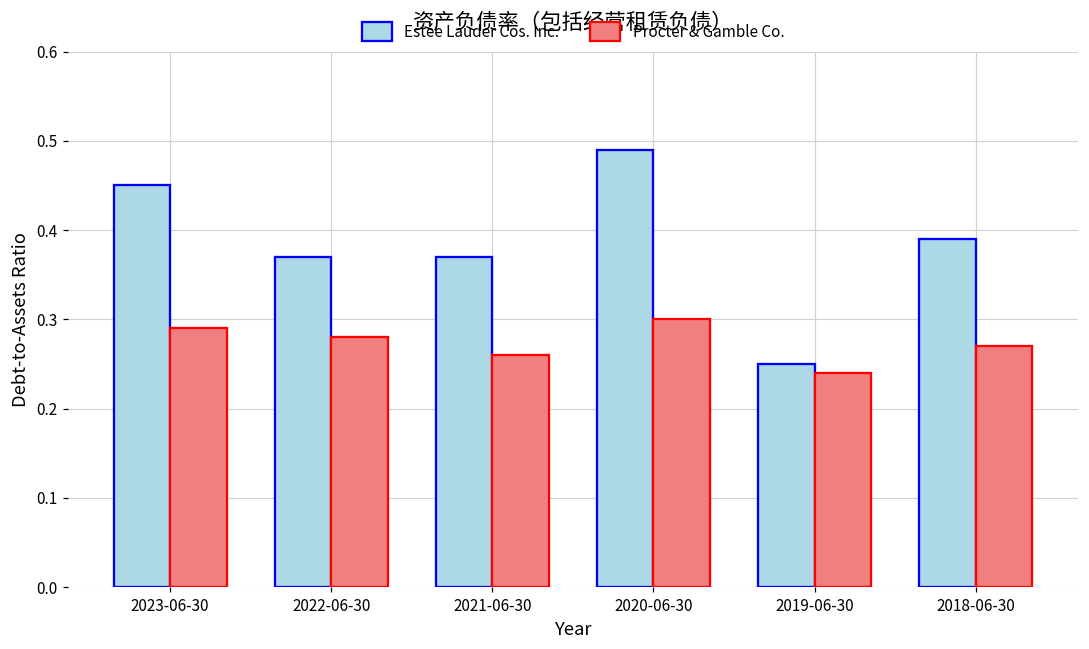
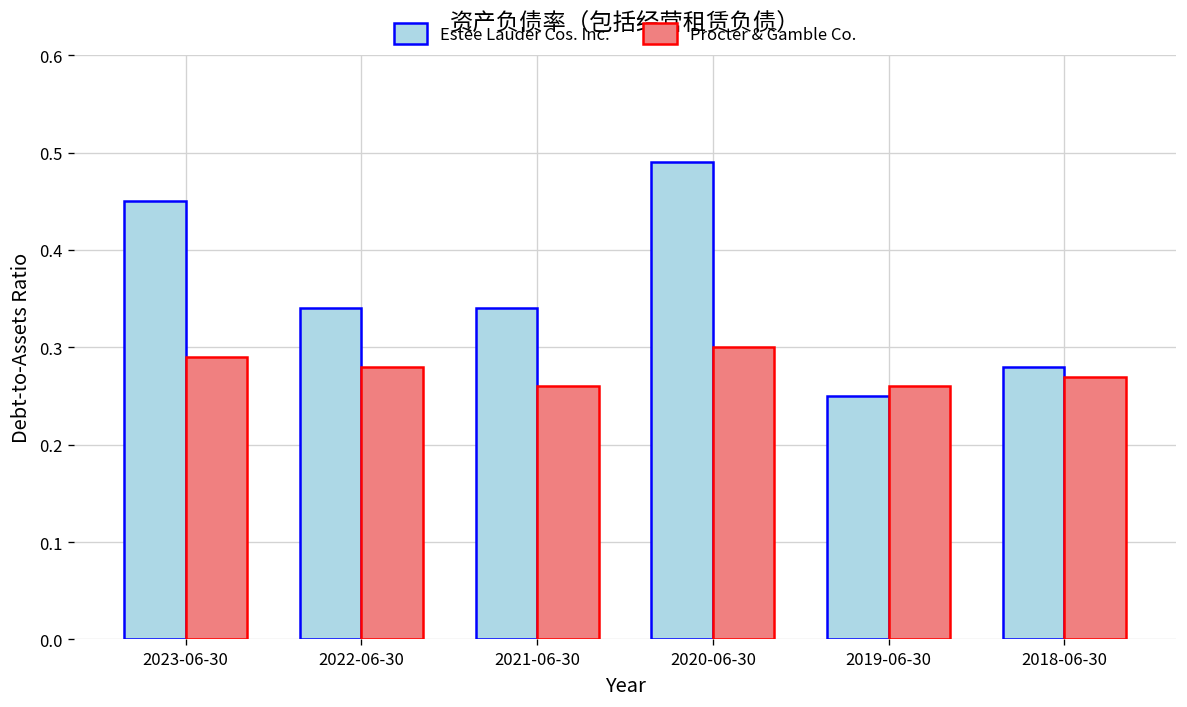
Estée Lauder Cos. Inc., 2022-06-30: 0.37 -> 0.34
Estée Lauder Cos. Inc., 2021-06-30: 0.37 -> 0.34
Procter & Gamble Co., 2019-06-30: 0.24 -> 0.26
Estée Lauder Cos. Inc., 2018-06-30: 0.39 -> 0.28
